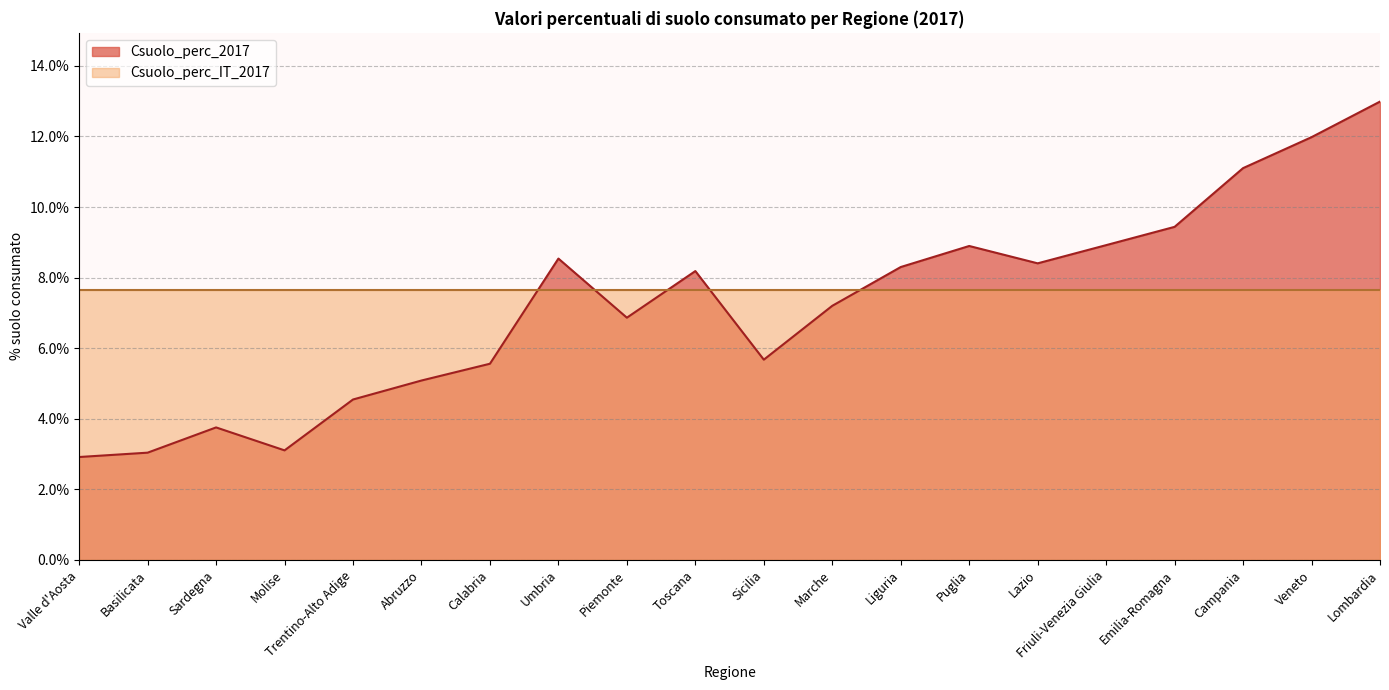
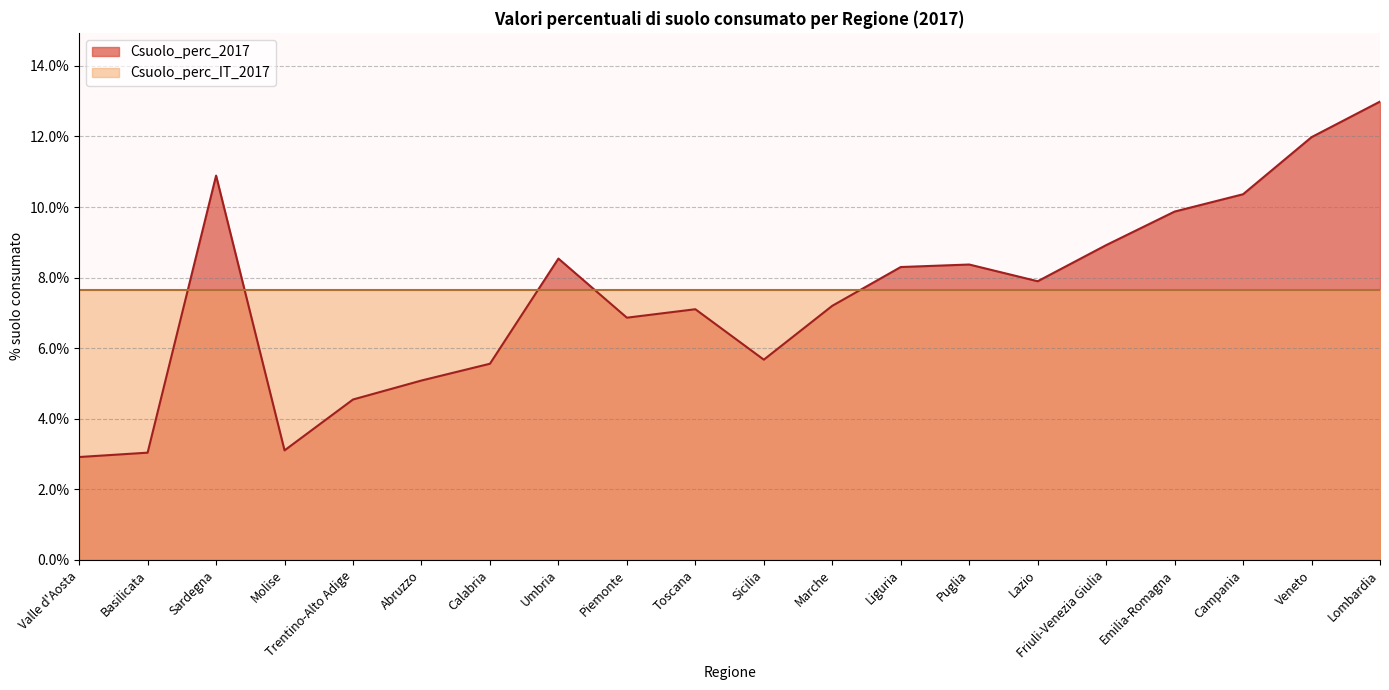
Csuolo_perc_2017, Sardegna: 3.8% -> 10.9%
Csuolo_perc_2017, Toscana: 8.2% -> 7.1%
Csuolo_perc_2017, Puglia: 8.9% -> 8.4%
Csuolo_perc_2017, Lazio: 8.4% -> 7.9%
Csuolo_perc_2017, Emilia-Romagna: 9.4% -> 9.9%
Csuolo_perc_2017, Campania: 11.1% -> 10.4%
